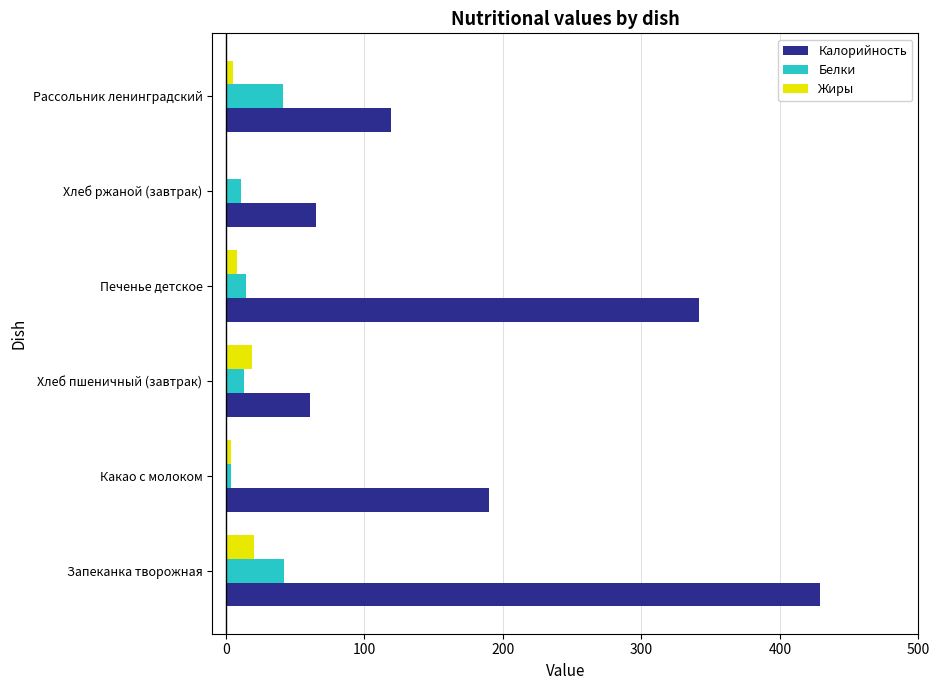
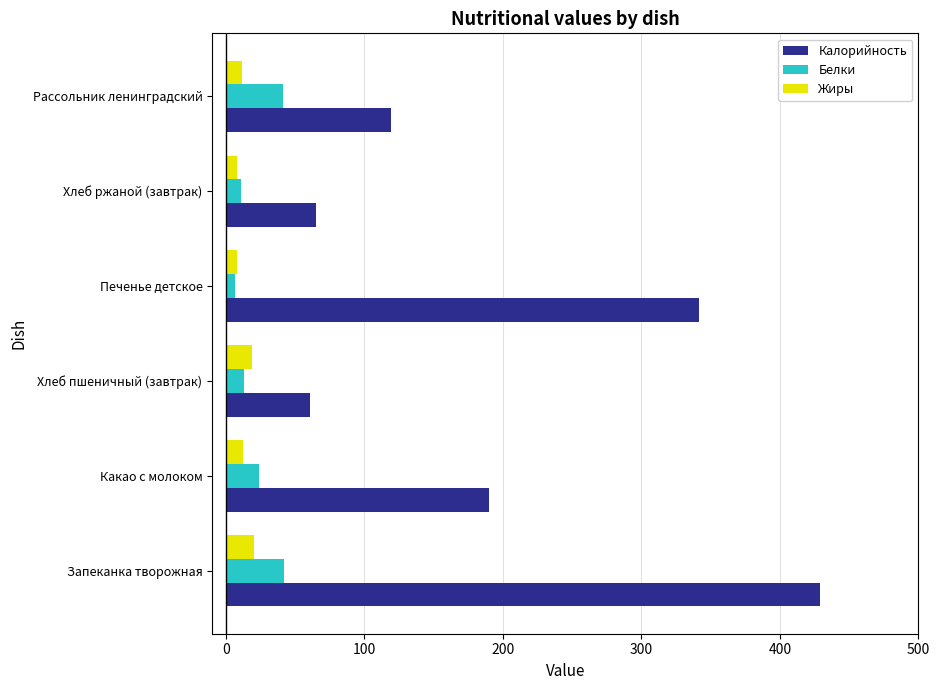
Жиры, Рассольник ленинградский: 5 -> 12
Жиры, Хлеб ржаной (завтрак): 1 -> 8
Белки, Печенье детское: 15 -> 6
Жиры, Какао с молоком: 4 -> 13
Белки, Какао с молоком: 4 -> 24
